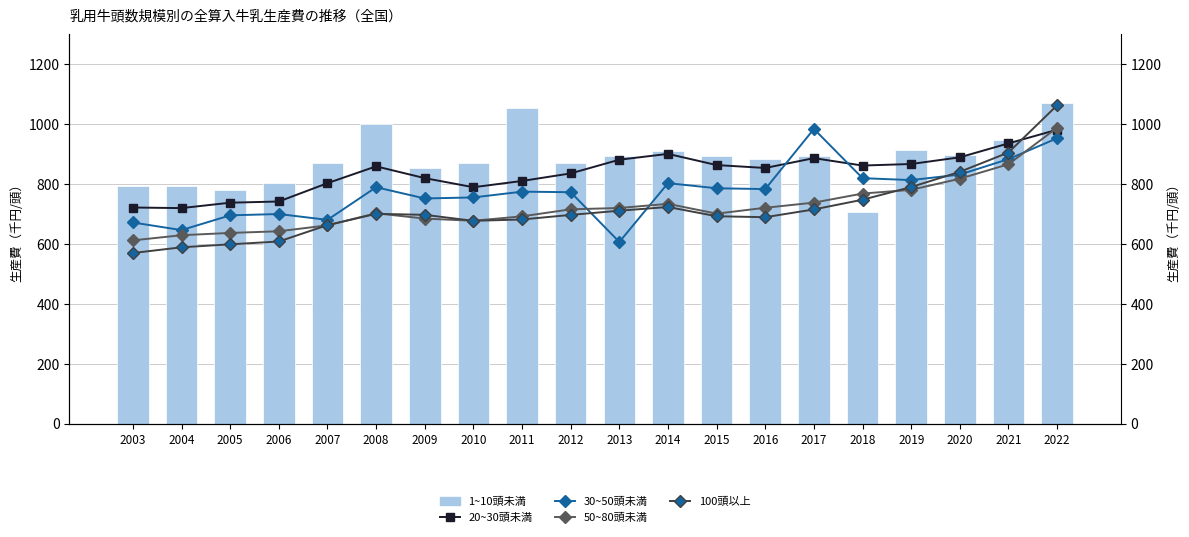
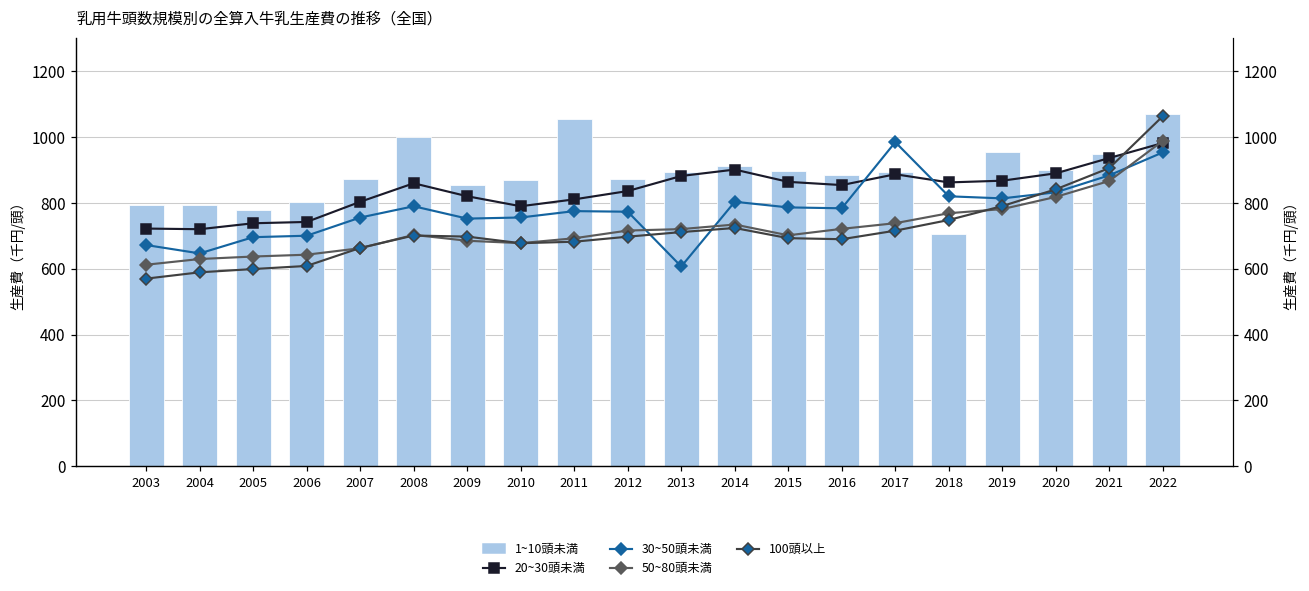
1~10頭未満, 2019: 910 -> 960
30~50頭未満, 2007: 680 -> 760
